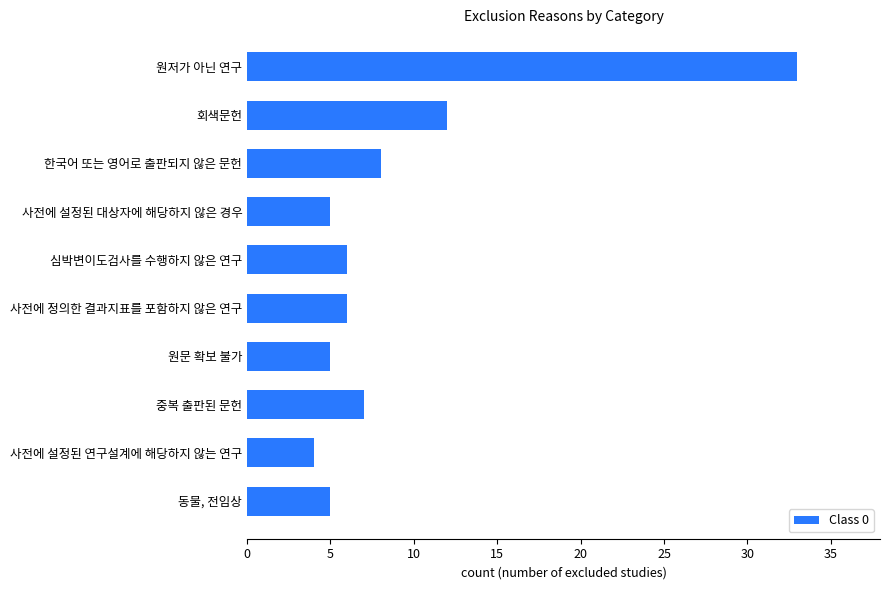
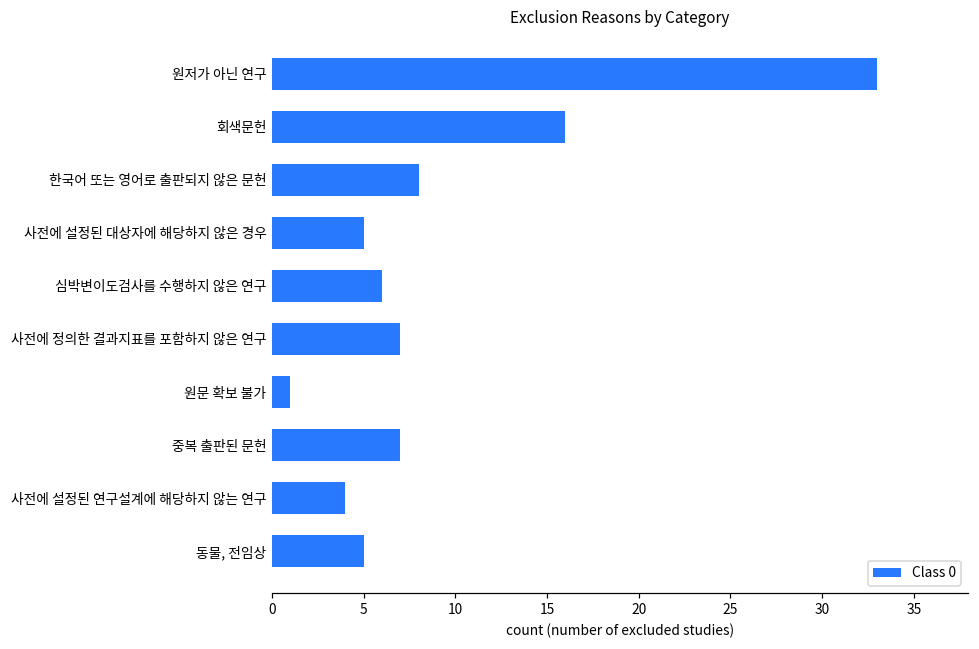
회색문헌: 12 -> 16
사전에 정의한 결과지표를 포함하지 않은 연구: 6 -> 7
원문 확보 불가: 5 -> 1
